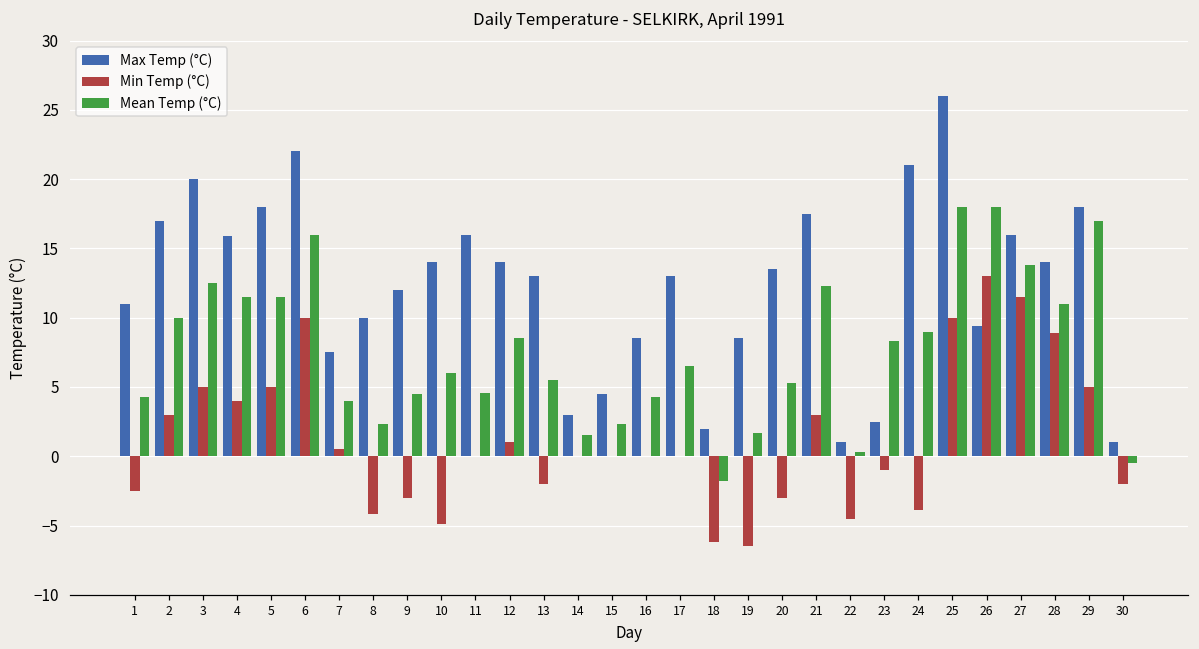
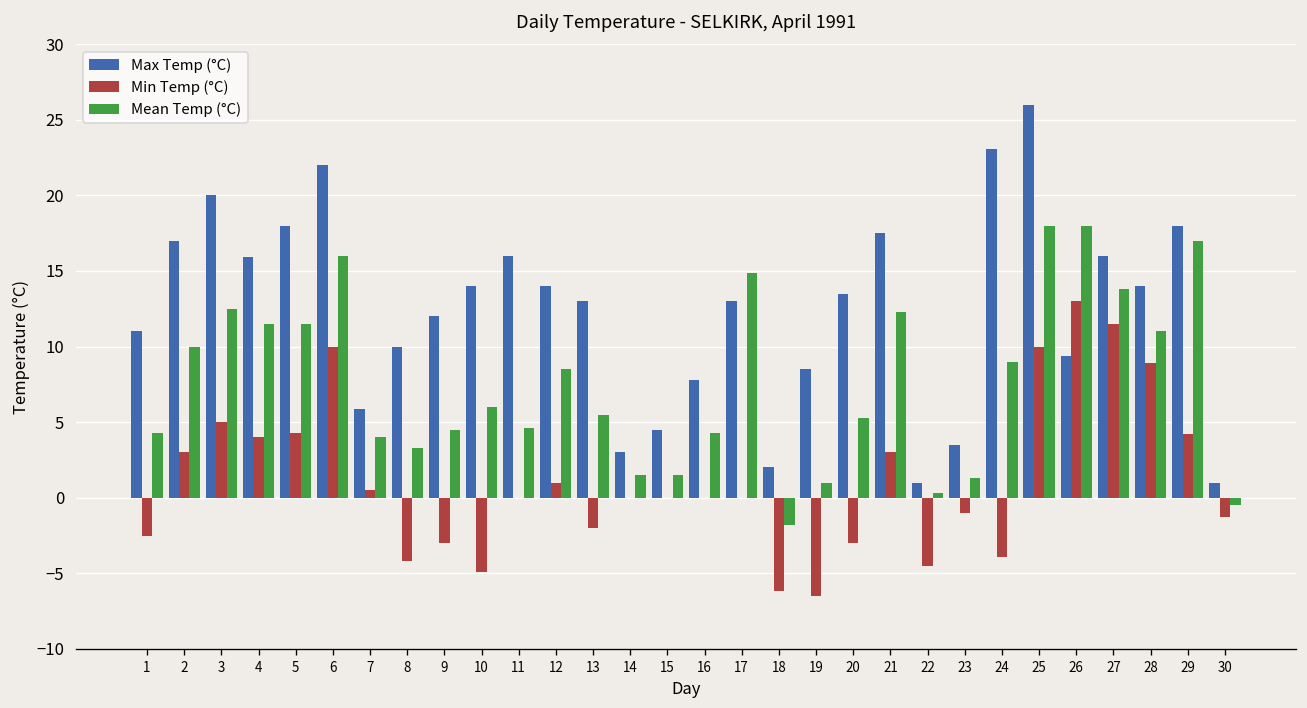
Min Temp (°C), 5: 5.0 -> 4.3
Max Temp (°C), 7: 7.5 -> 5.9
Mean Temp (°C), 8: 2.3 -> 3.3
Mean Temp (°C), 15: 2.3 -> 1.5
Max Temp (°C), 16: 8.5 -> 7.8
Mean Temp (°C), 17: 6.5 -> 14.9
Mean Temp (°C), 19: 1.7 -> 1.0
Max Temp (°C), 23: 2.5 -> 3.5
Mean Temp (°C), 23: 8.3 -> 1.3
Max Temp (°C), 24: 21.0 -> 23.1
Min Temp (°C), 29: 5.0 -> 4.2
Min Temp (°C), 30: -2.0 -> -1.3
